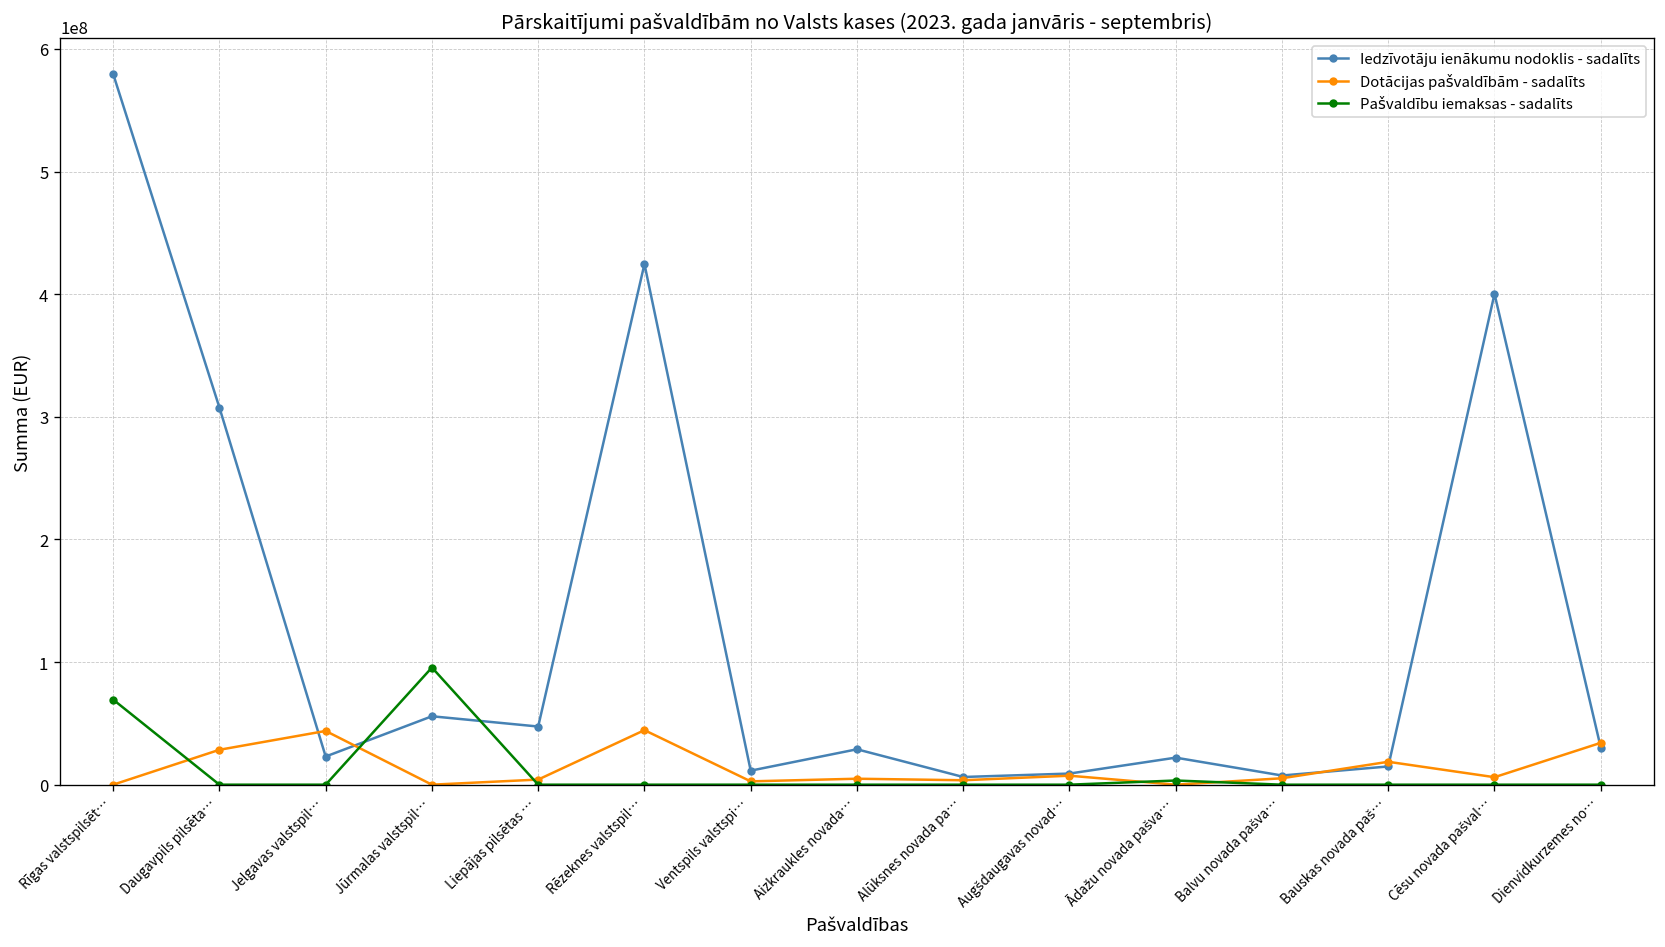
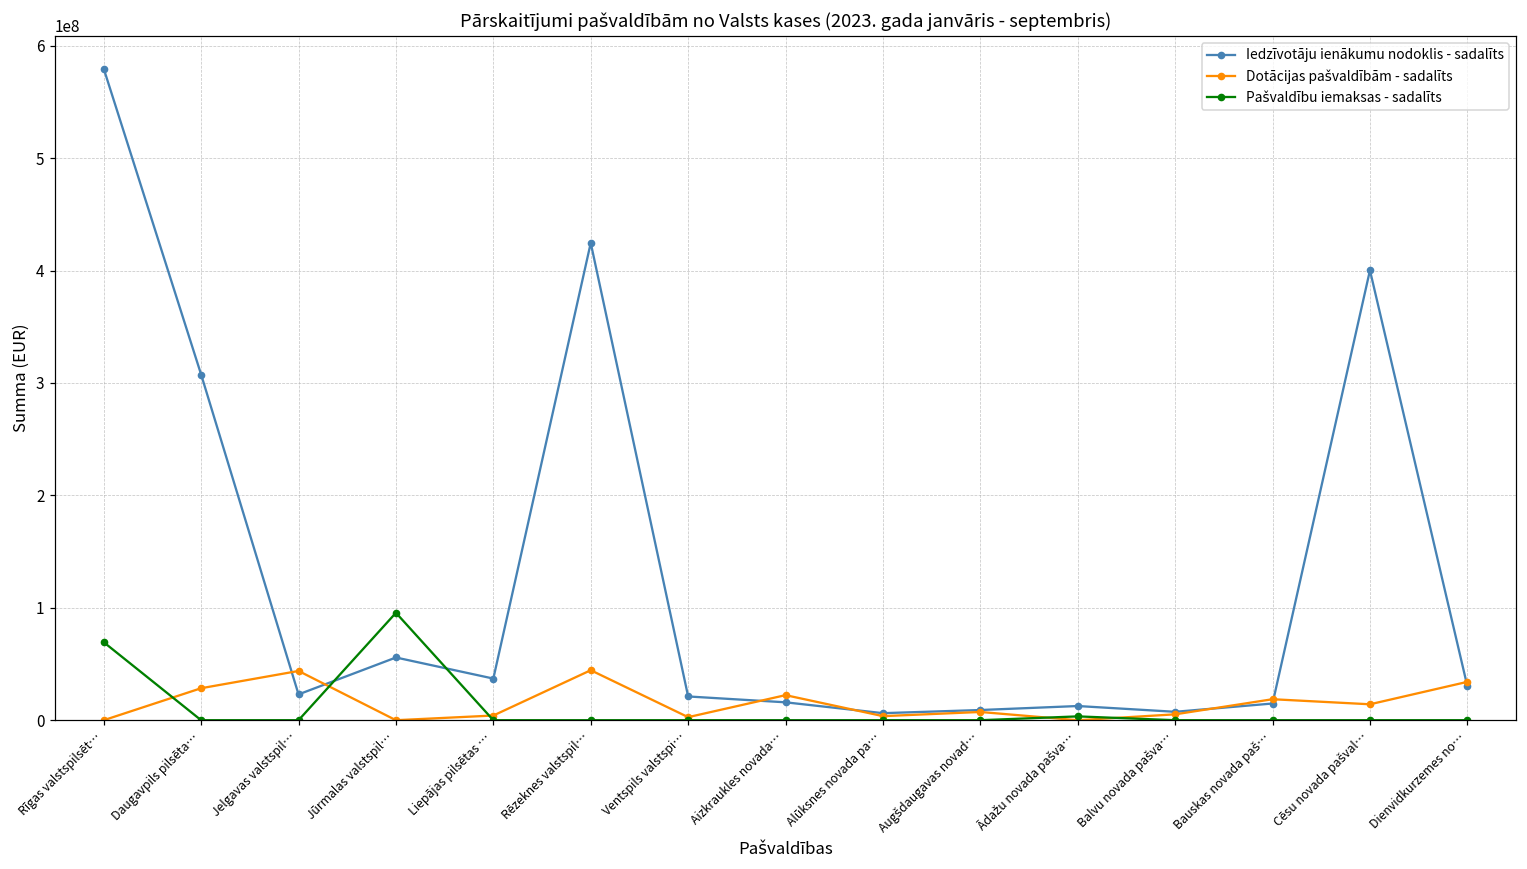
Iedzīvotāju ienākumu nodoklis - sadalīts, Liepājas pilsētas …: 47000000 -> 37000000
Iedzīvotāju ienākumu nodoklis - sadalīts, Ventspils valstspi…: 11000000 -> 21000000
Iedzīvotāju ienākumu nodoklis - sadalīts, Aizkraukles novada…: 29000000 -> 16000000
Dotācijas pašvaldībām - sadalīts, Aizkraukles novada…: 5000000 -> 22000000
Iedzīvotāju ienākumu nodoklis - sadalīts, Ādažu novada pašva…: 22000000 -> 13000000
Dotācijas pašvaldībām - sadalīts, Cēsu novada pašval…: 6000000 -> 14000000
